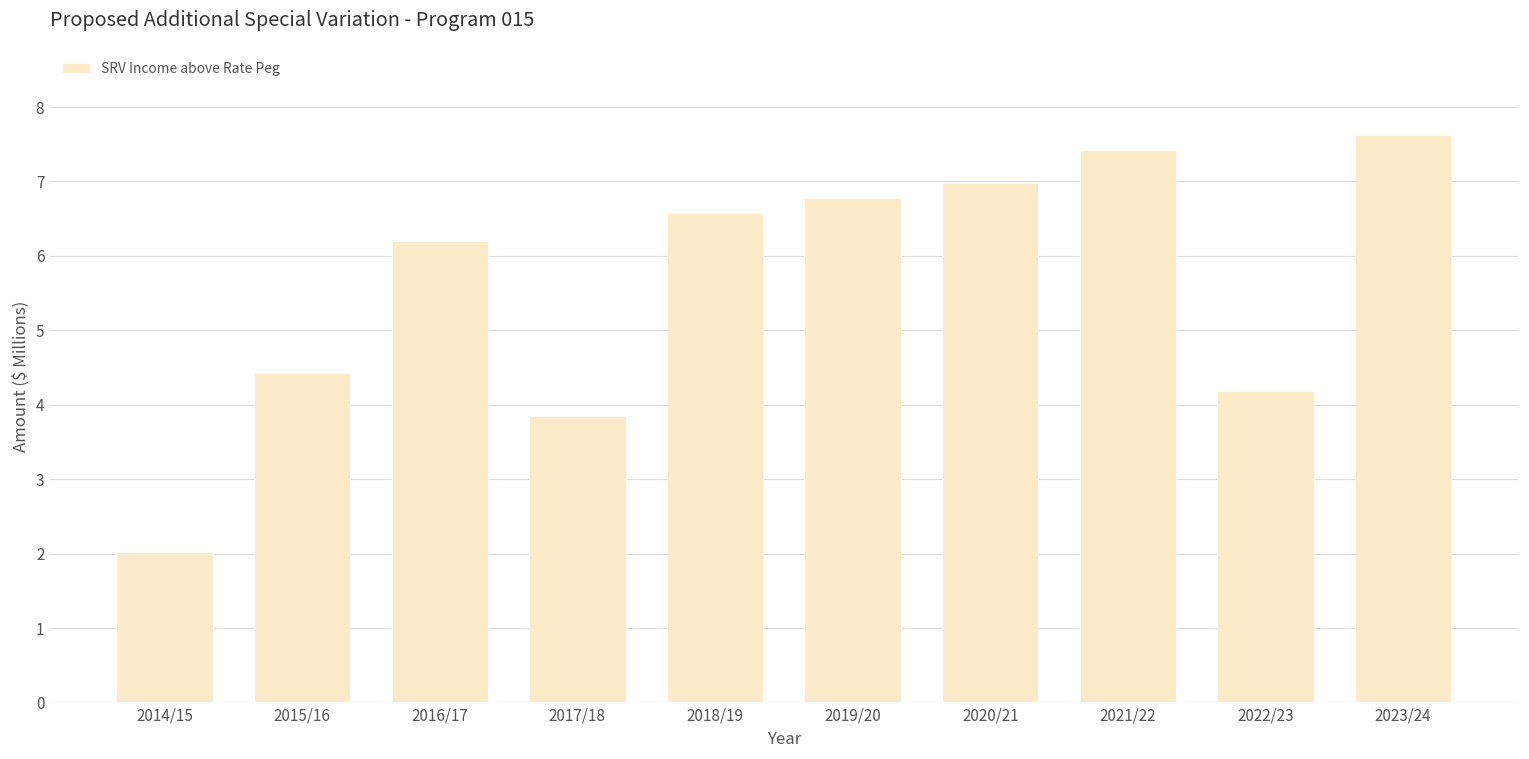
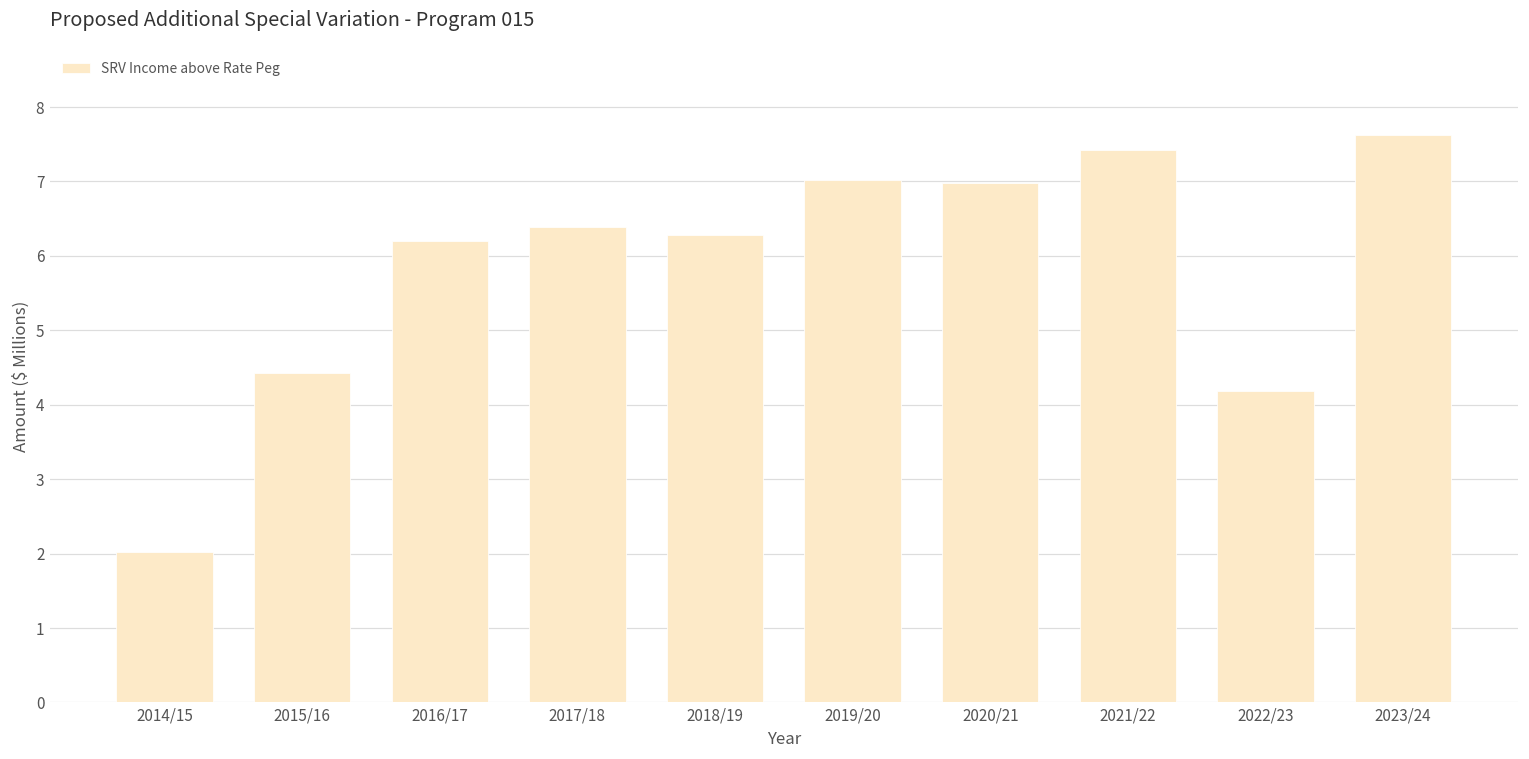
2017/18: 3.9 -> 6.4
2018/19: 6.6 -> 6.3
2019/20: 6.8 -> 7.0
